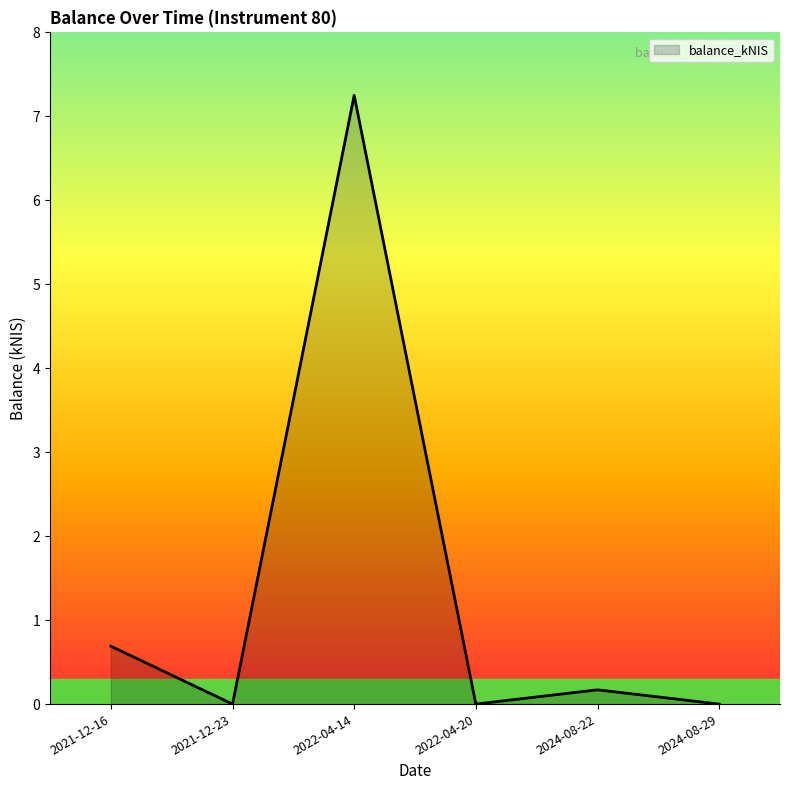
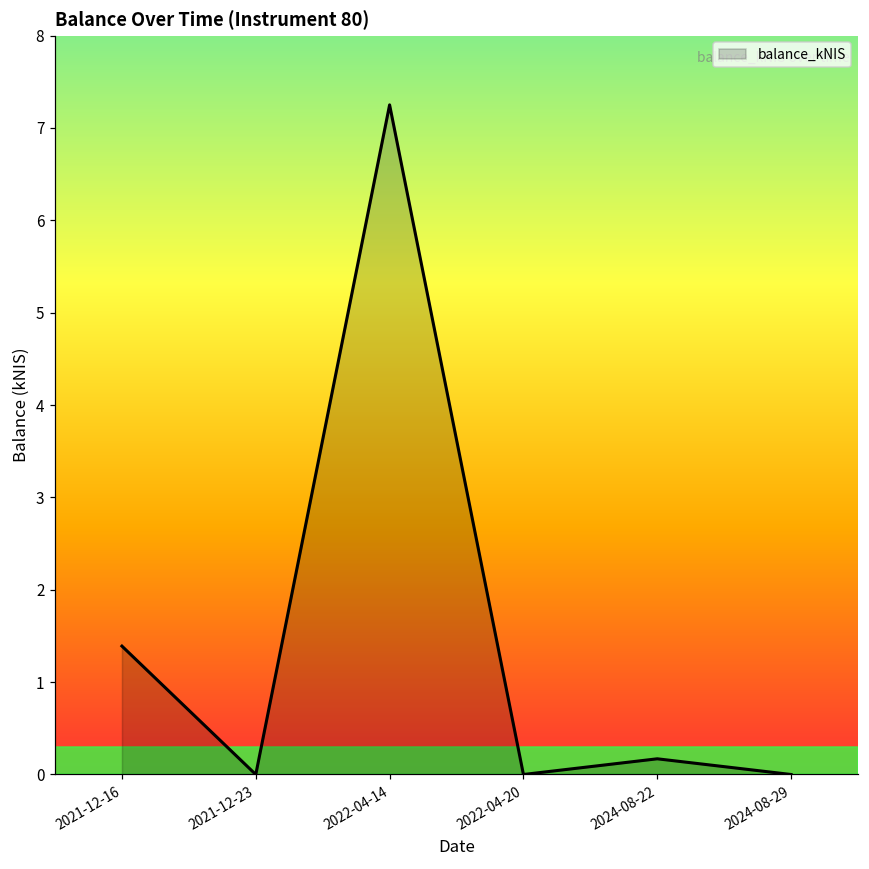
2021-12-16: 0.7 -> 1.4
